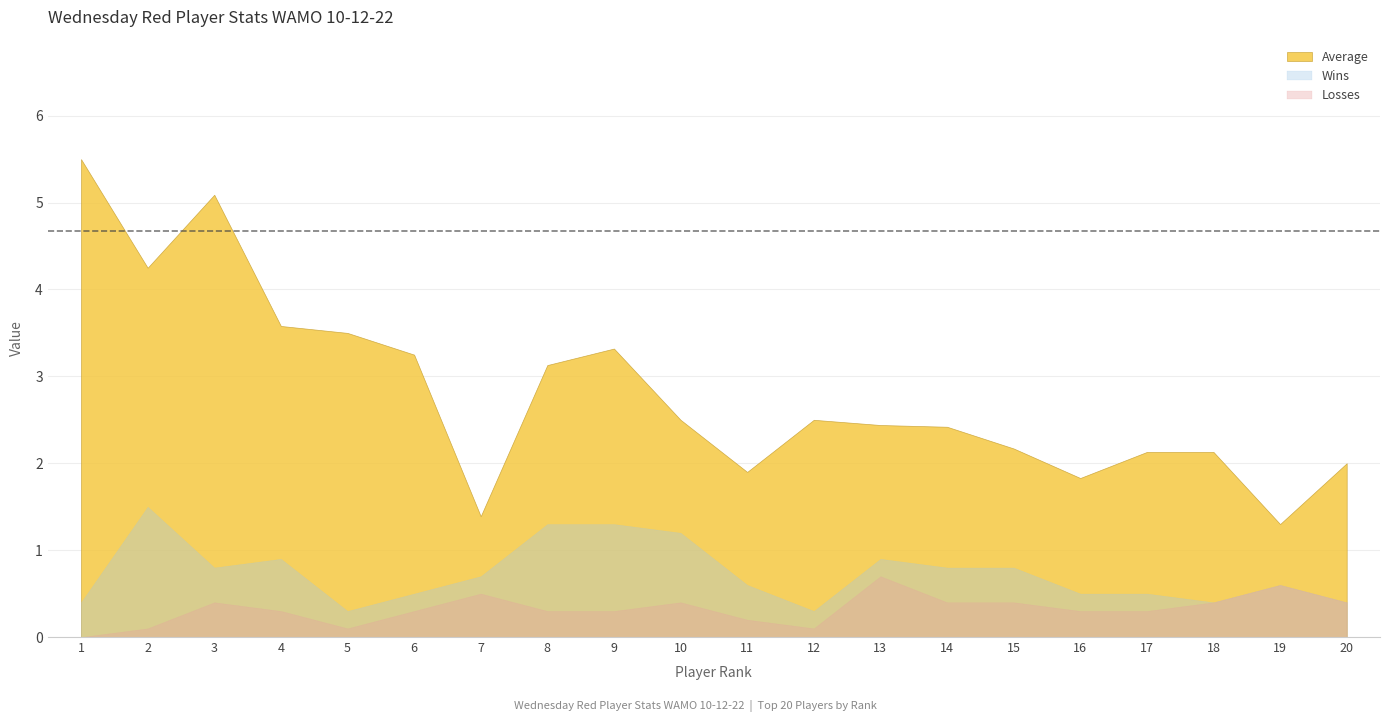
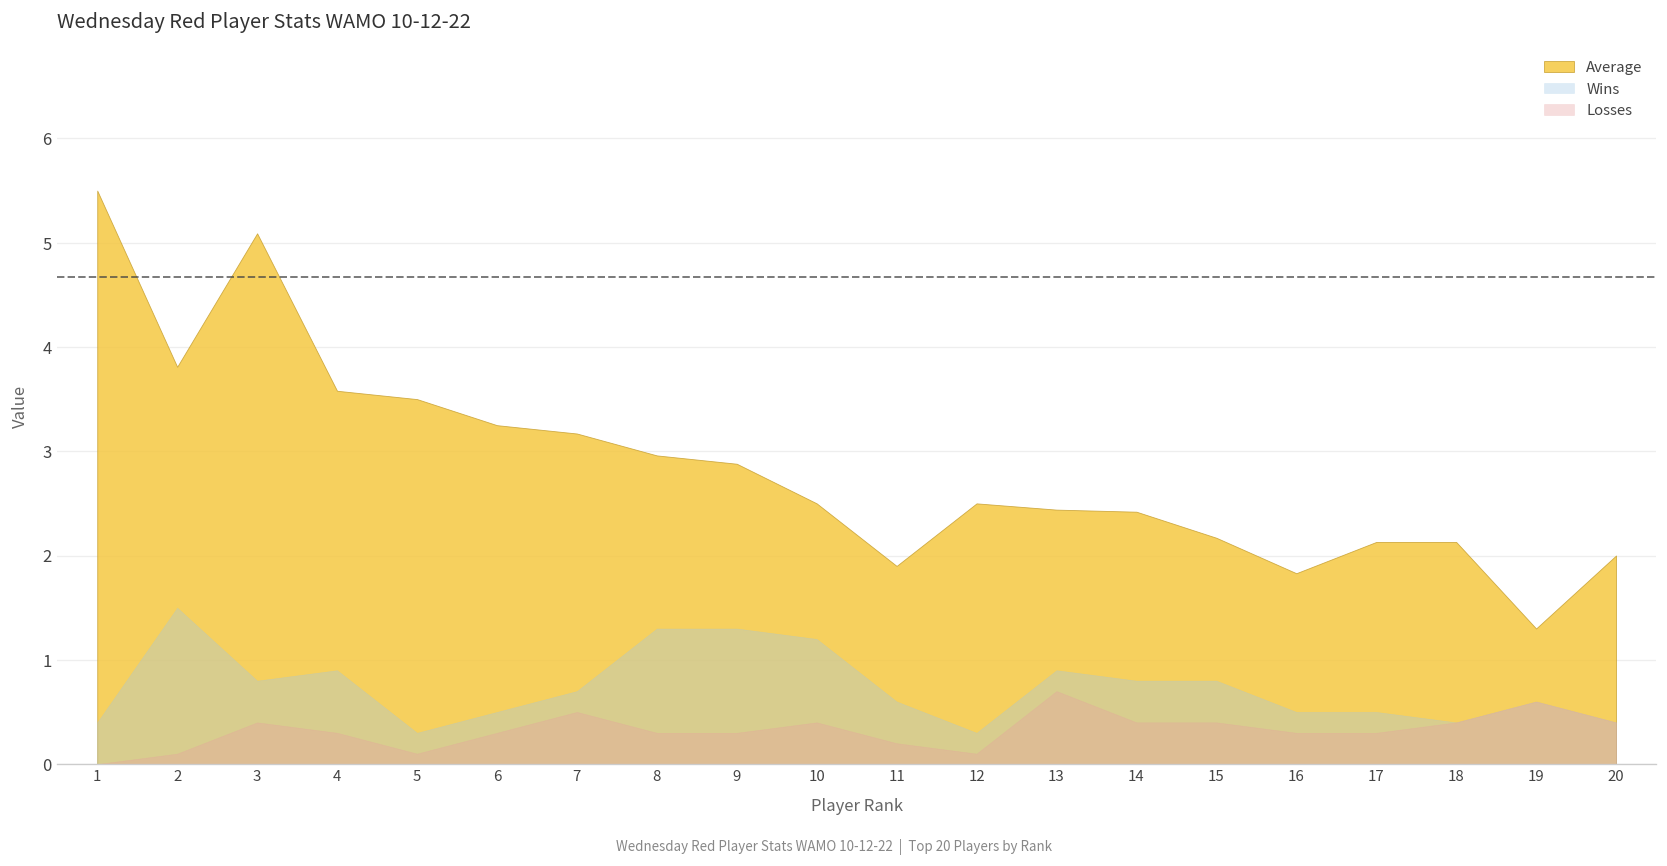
Average, 2: 4.3 -> 3.8
Average, 7: 1.4 -> 3.2
Average, 8: 3.1 -> 3.0
Average, 9: 3.3 -> 2.9
